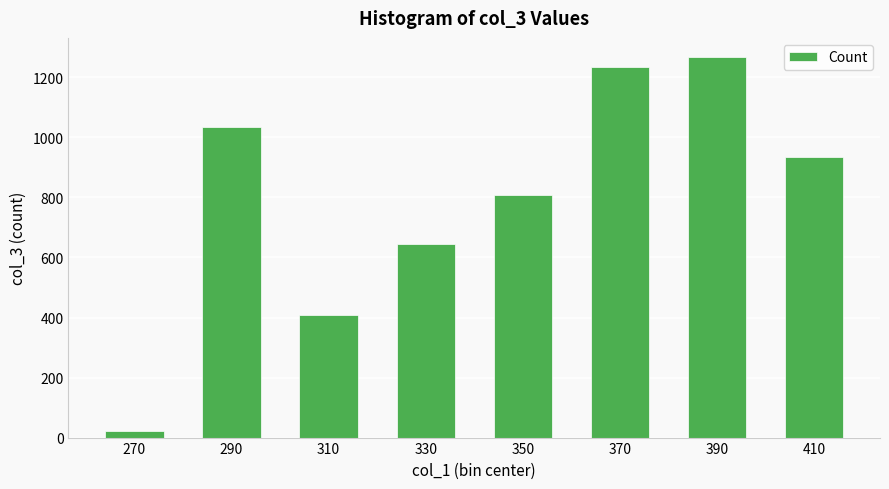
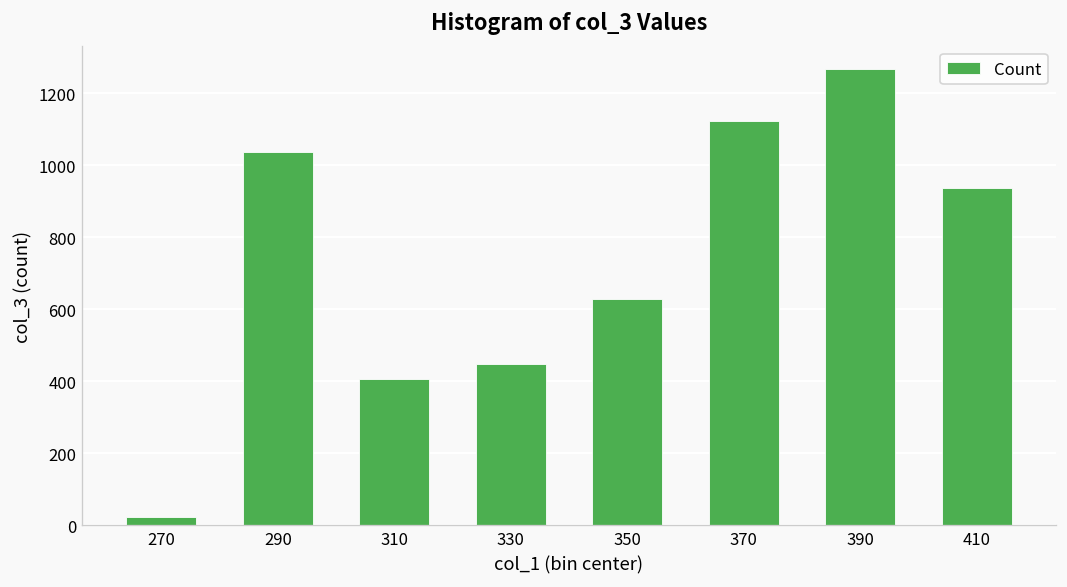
330: 640 -> 450
350: 810 -> 630
370: 1230 -> 1120
